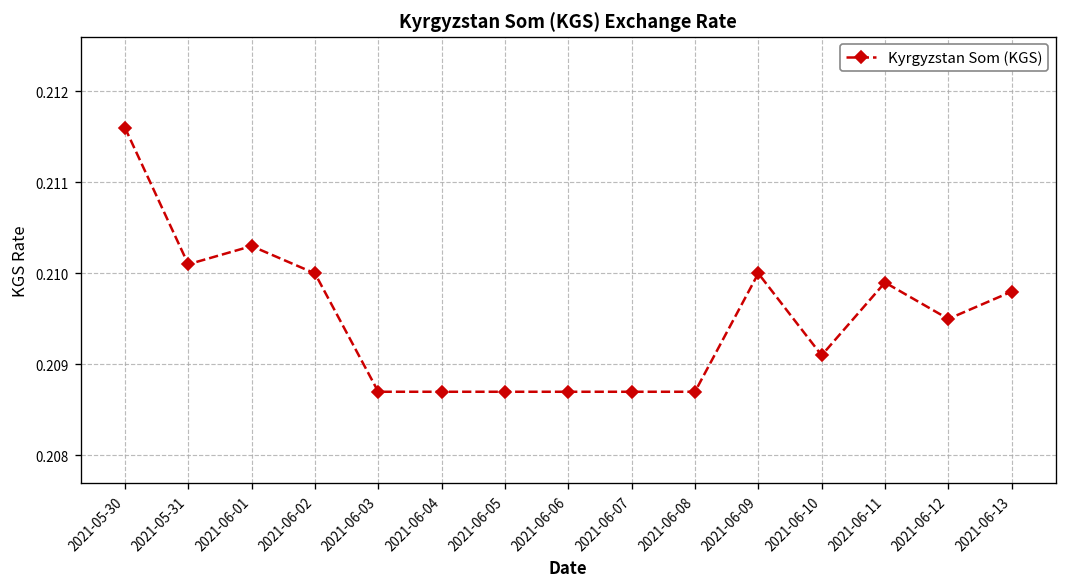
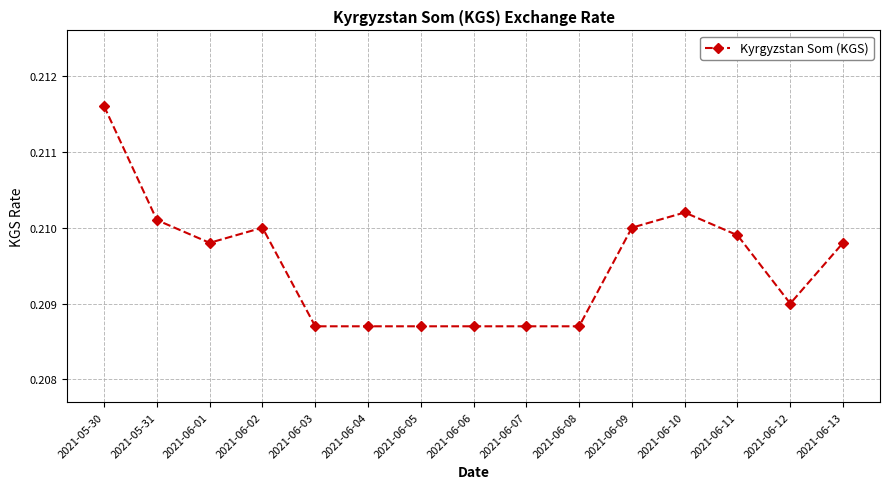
2021-06-01: 0.2103 -> 0.2098
2021-06-10: 0.2091 -> 0.2102
2021-06-12: 0.2095 -> 0.2090
